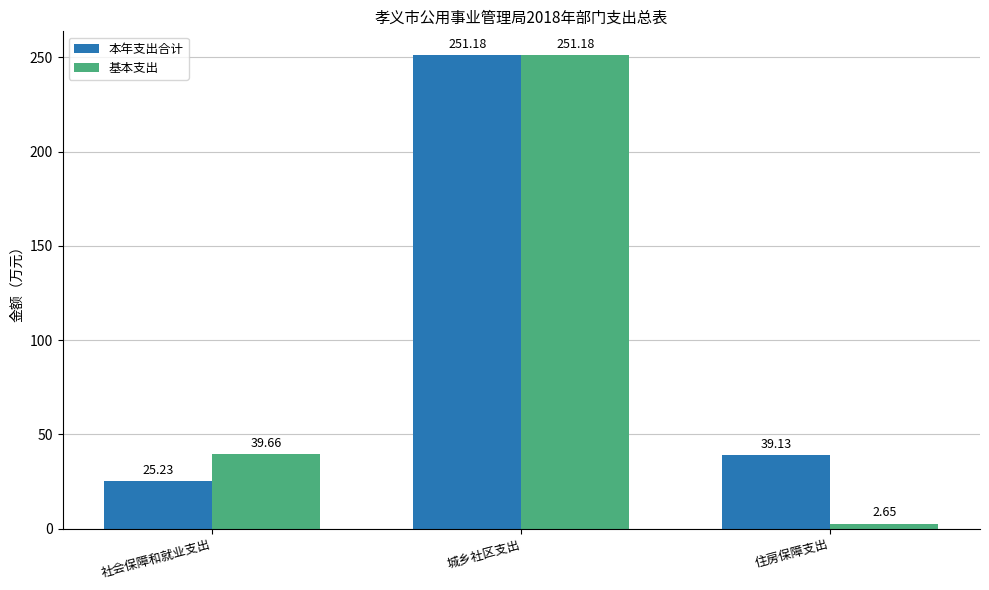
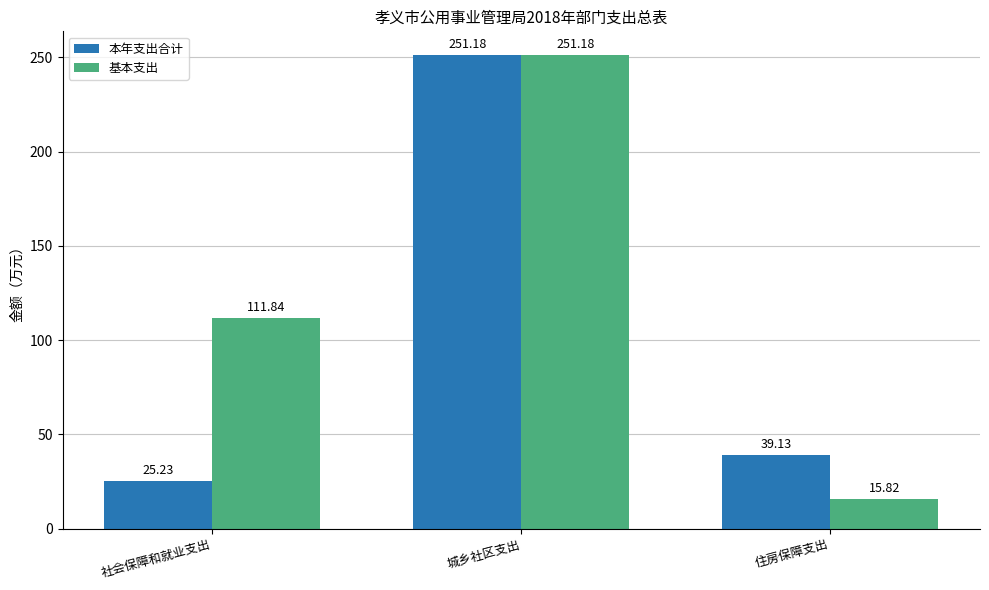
基本支出, 社会保障和就业支出: 39.66 -> 111.84
基本支出, 住房保障支出: 2.65 -> 15.82
